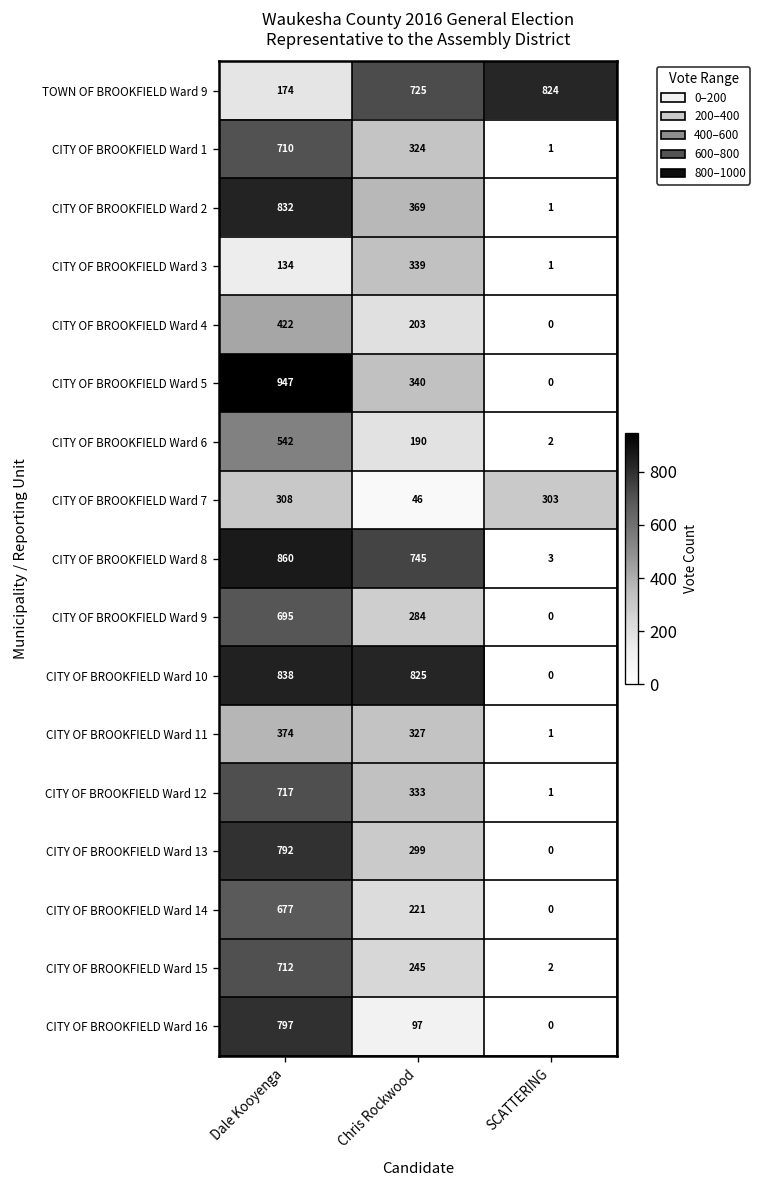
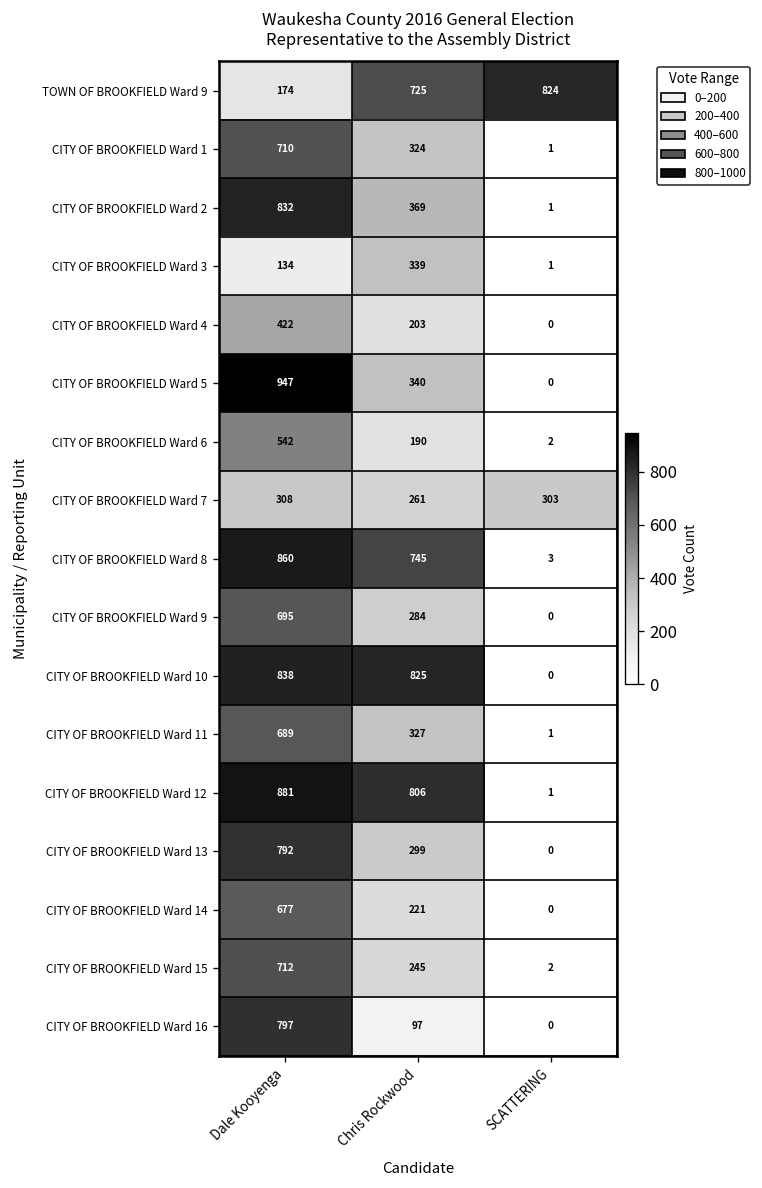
CITY OF BROOKFIELD Ward 7, Chris Rockwood: 46 -> 261
CITY OF BROOKFIELD Ward 11, Dale Kooyenga: 374 -> 689
CITY OF BROOKFIELD Ward 12, Dale Kooyenga: 717 -> 881
CITY OF BROOKFIELD Ward 12, Chris Rockwood: 333 -> 806
